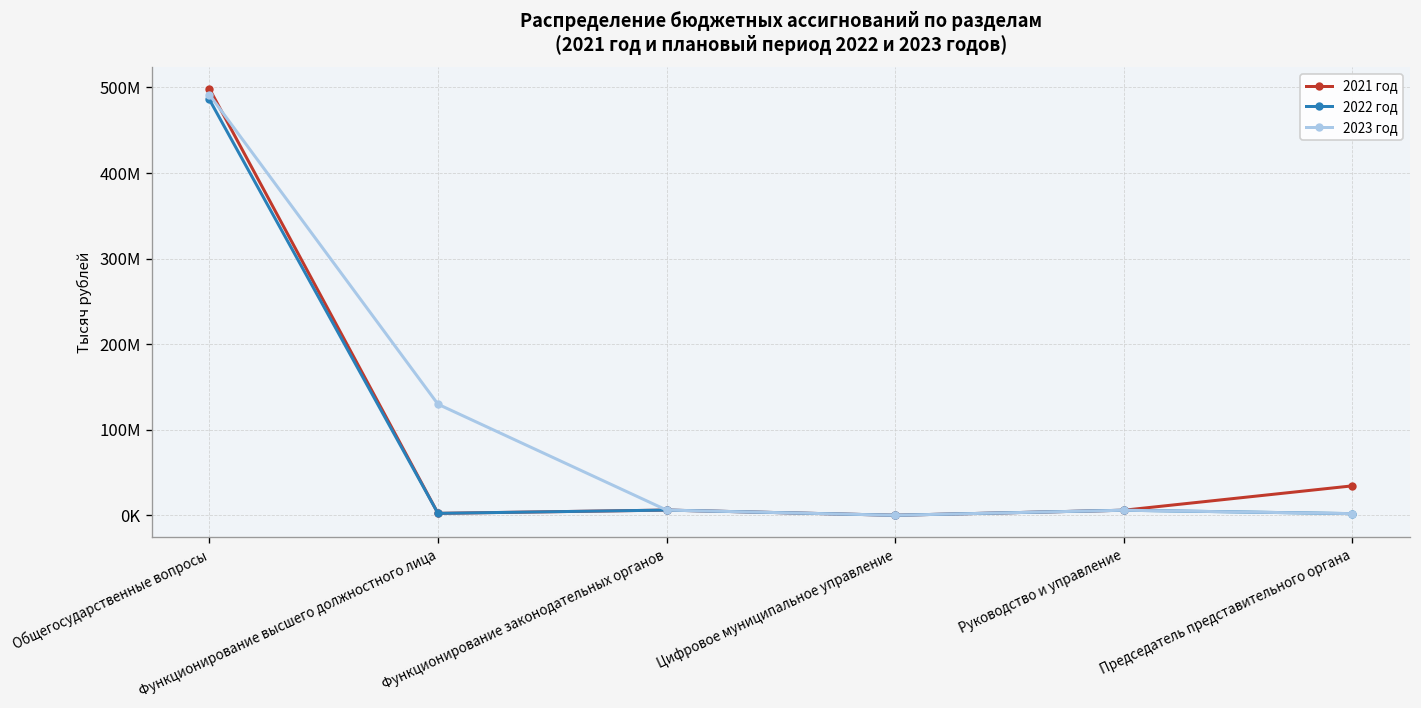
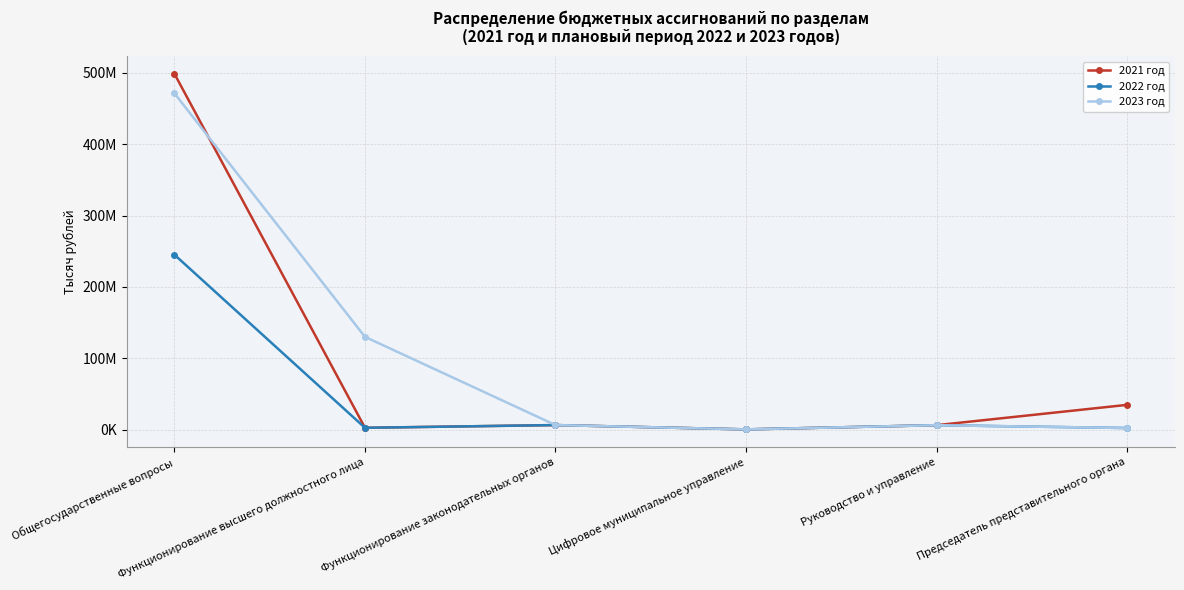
2022 год, Общегосударственные вопросы: 490000000 -> 250000000
2023 год, Общегосударственные вопросы: 490000000 -> 470000000
